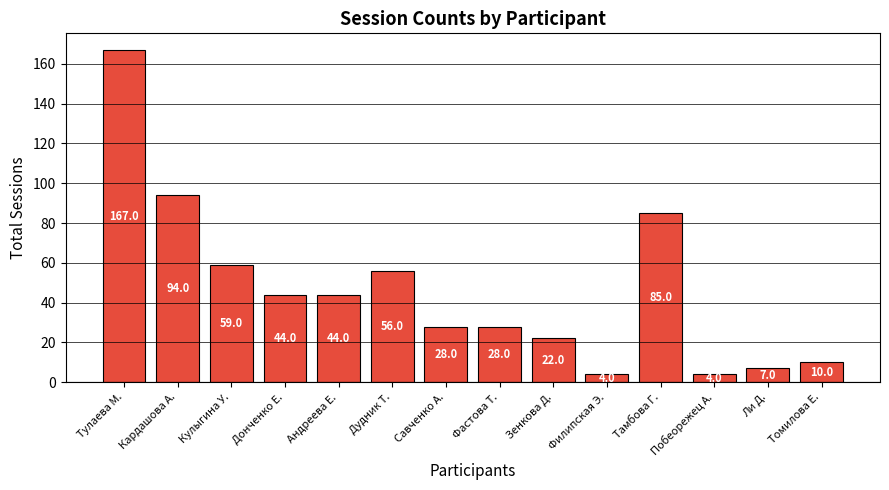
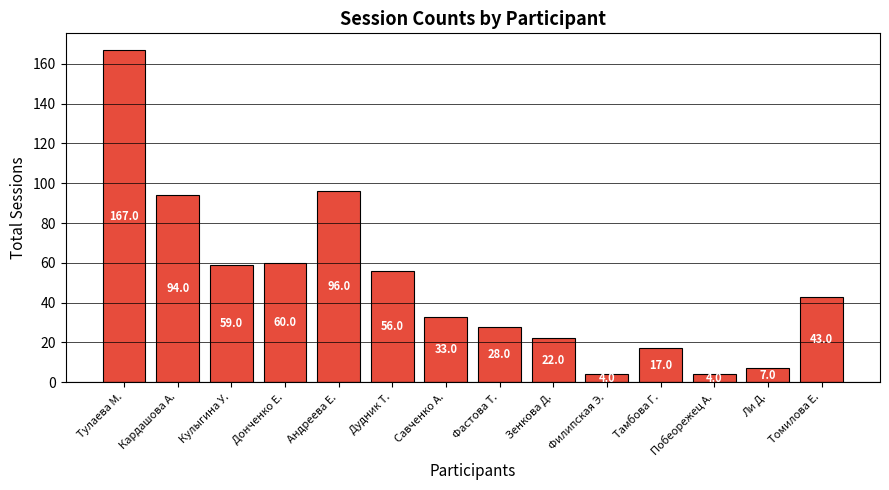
Донченко Е.: 44.0 -> 60.0
Андреева Е.: 44.0 -> 96.0
Савченко А.: 28.0 -> 33.0
Тамбова Г.: 85.0 -> 17.0
Томилова Е.: 10.0 -> 43.0
